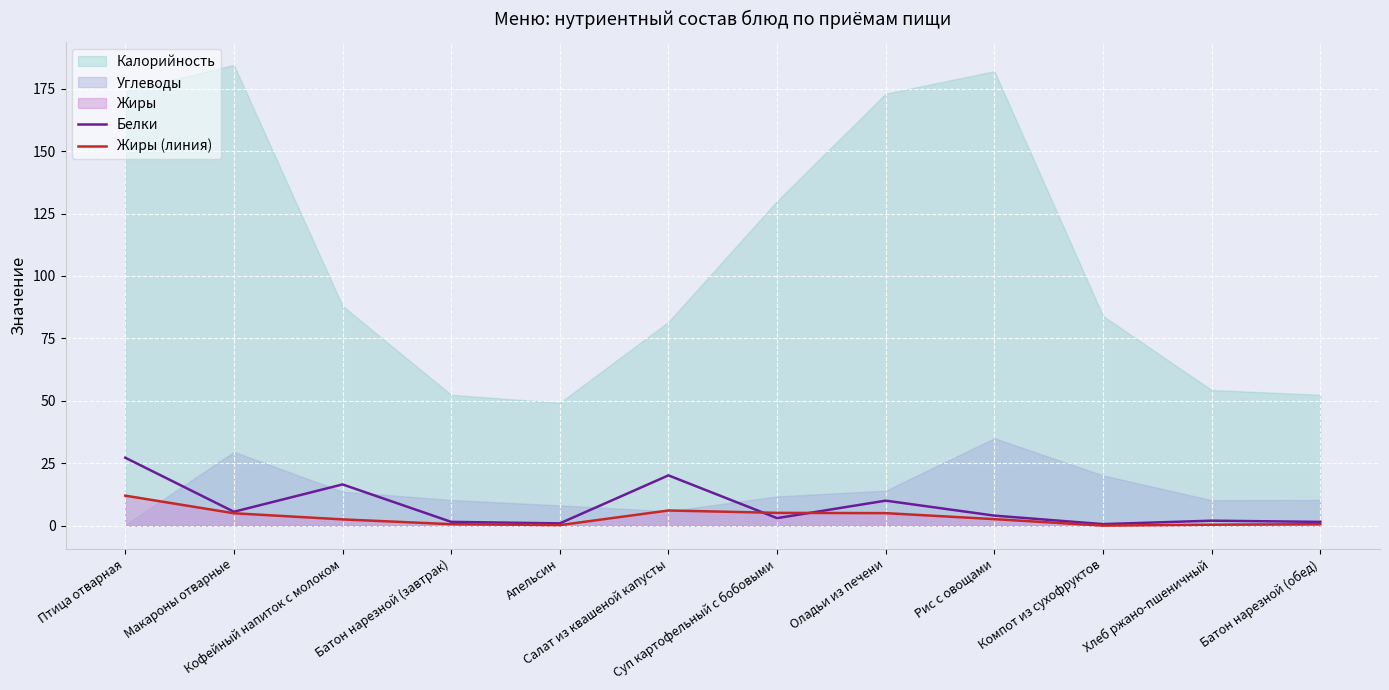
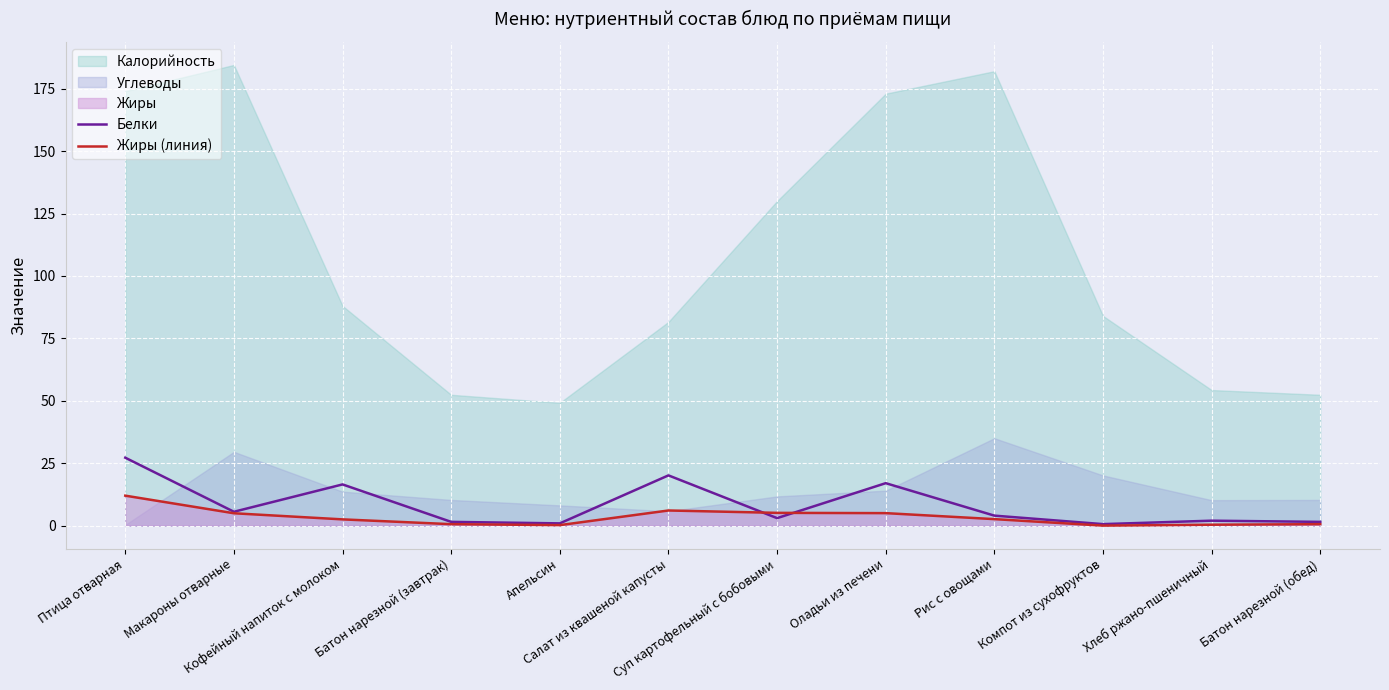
Белки, Оладьи из печени: 10 -> 17
